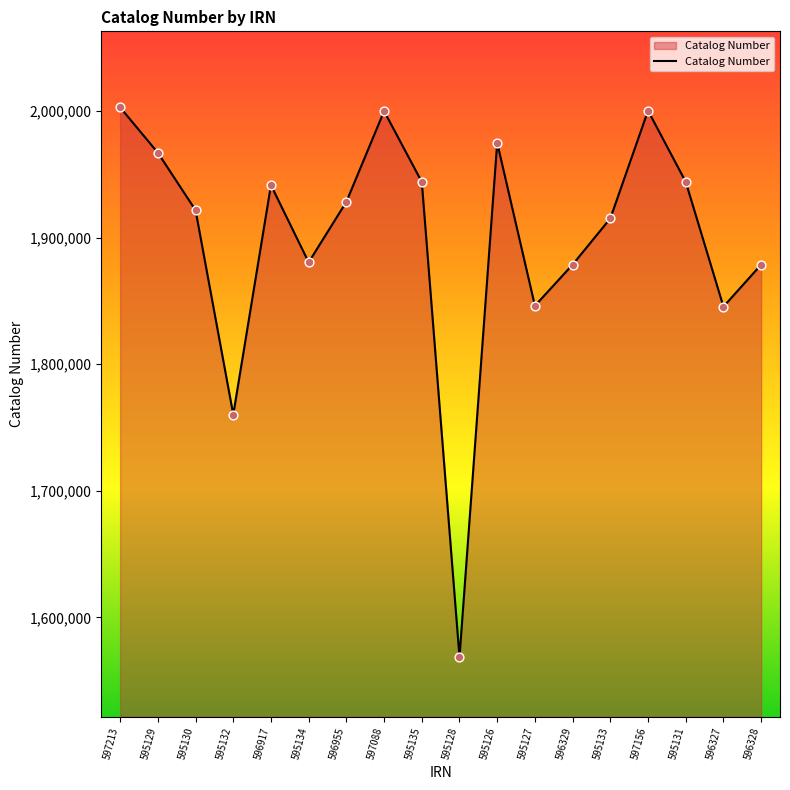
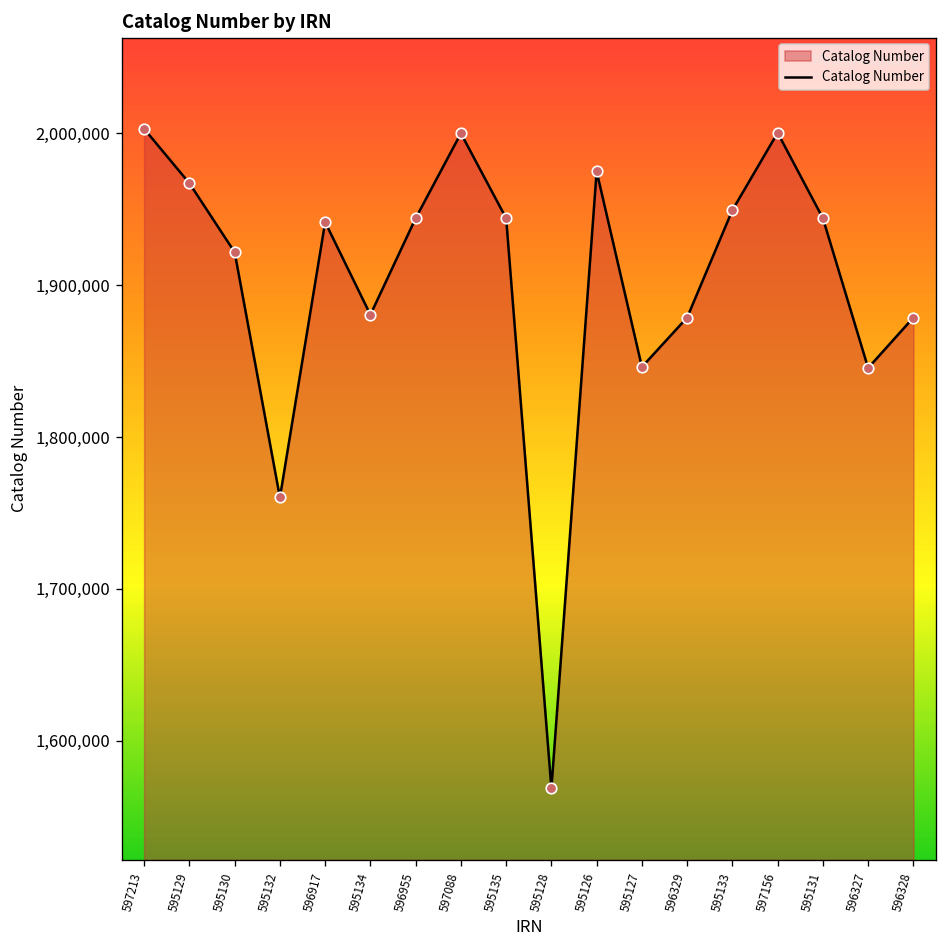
596955: 1,928,000 -> 1,944,000
595133: 1,915,000 -> 1,949,000
